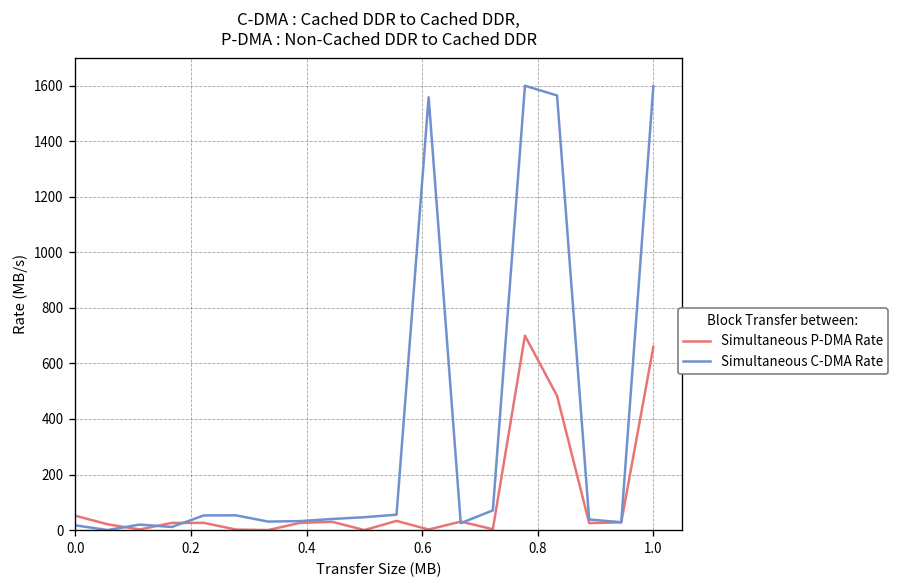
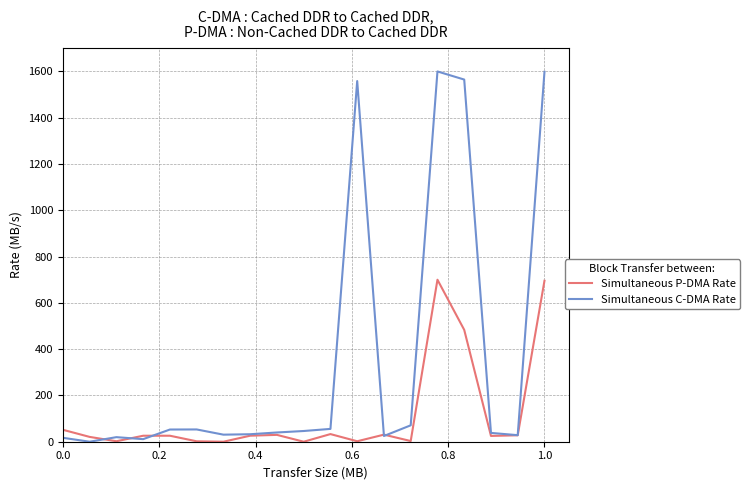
Simultaneous P-DMA Rate, 1.0: 660 -> 700
